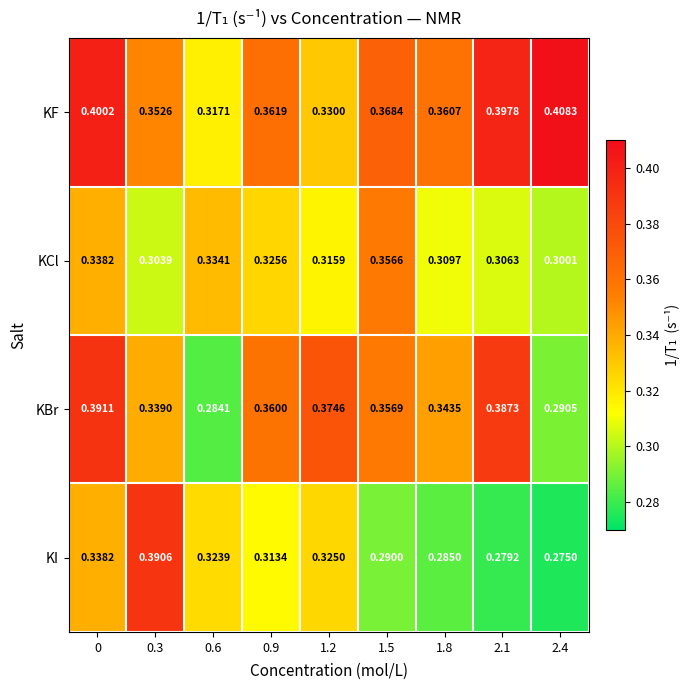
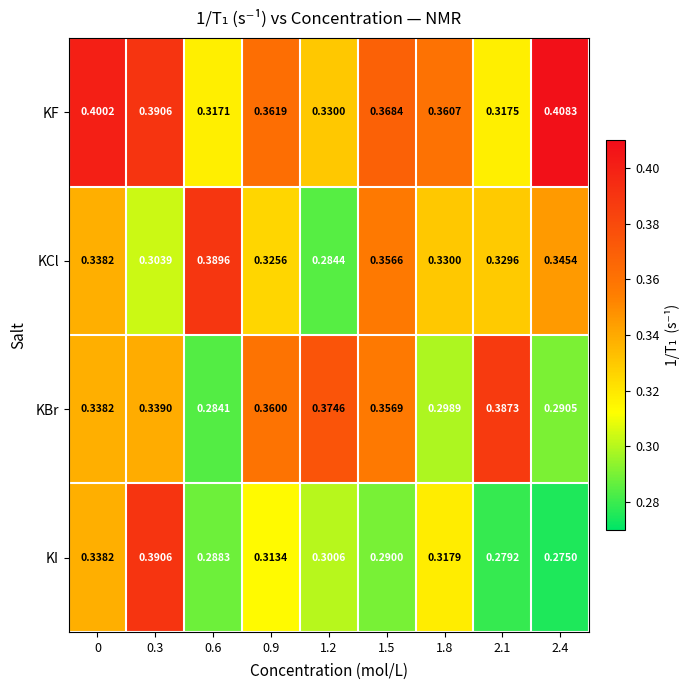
KF, 0.3: 0.3526 -> 0.3906
KF, 2.1: 0.3978 -> 0.3175
KCl, 0.6: 0.3341 -> 0.3896
KCl, 1.2: 0.3159 -> 0.2844
KCl, 1.8: 0.3097 -> 0.3300
KCl, 2.1: 0.3063 -> 0.3296
KCl, 2.4: 0.3001 -> 0.3454
KBr, 0: 0.3911 -> 0.3382
KBr, 1.8: 0.3435 -> 0.2989
KI, 0.6: 0.3239 -> 0.2883
KI, 1.2: 0.3250 -> 0.3006
KI, 1.8: 0.2850 -> 0.3179
